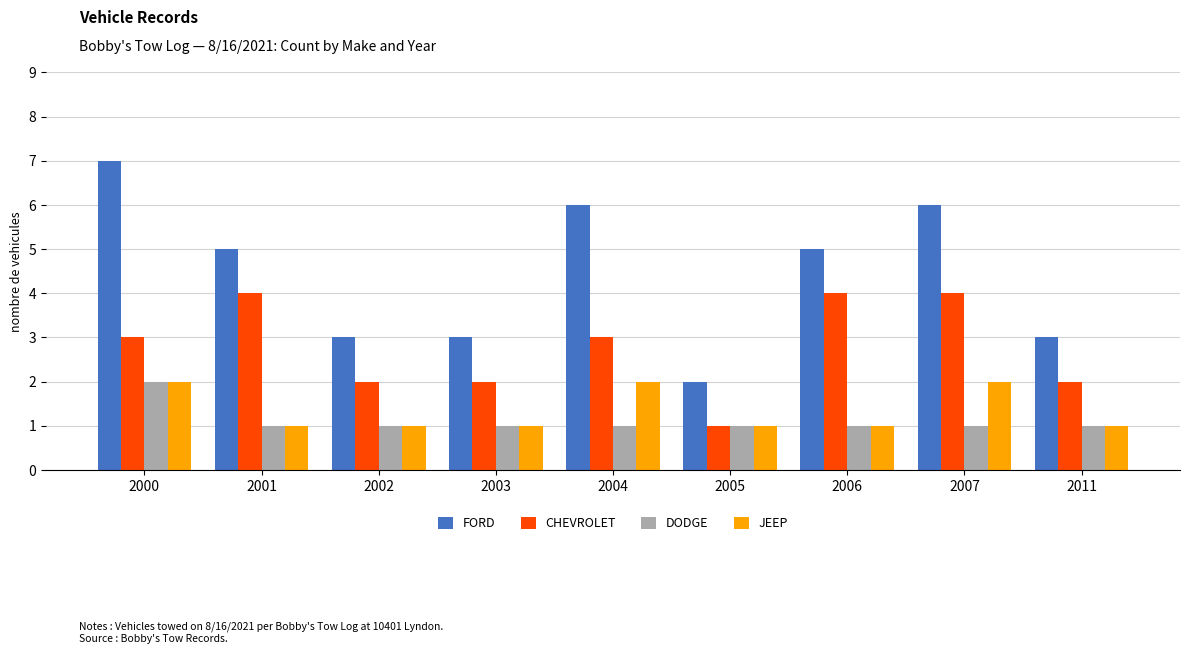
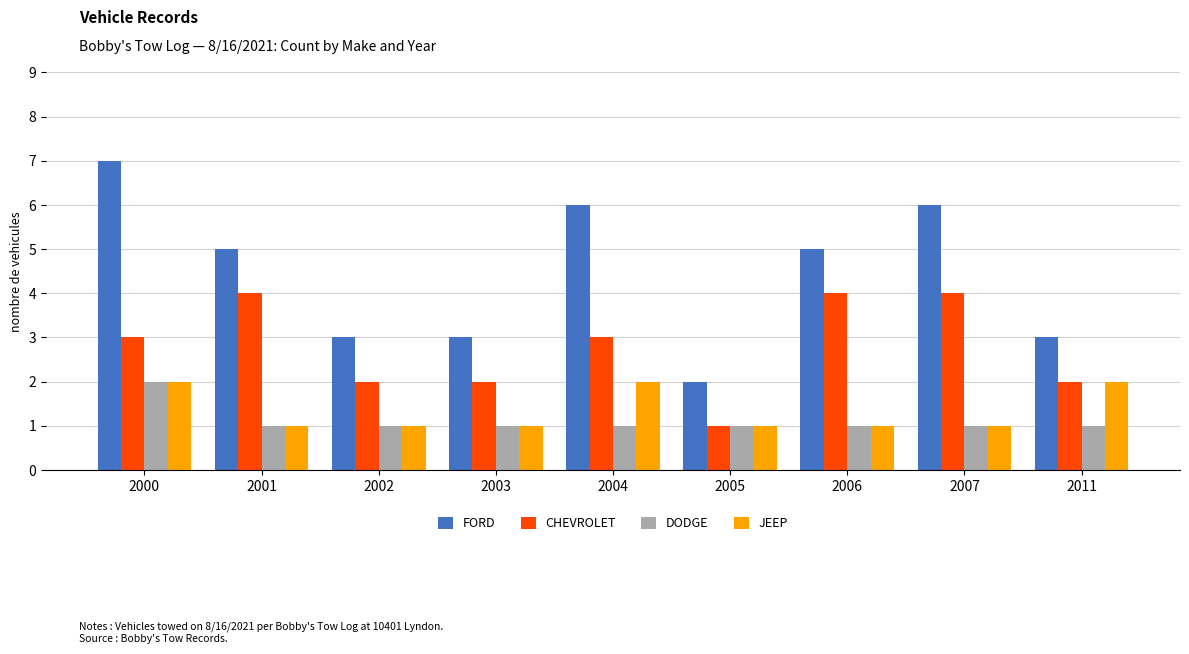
JEEP, 2007: 2 -> 1
JEEP, 2011: 1 -> 2
